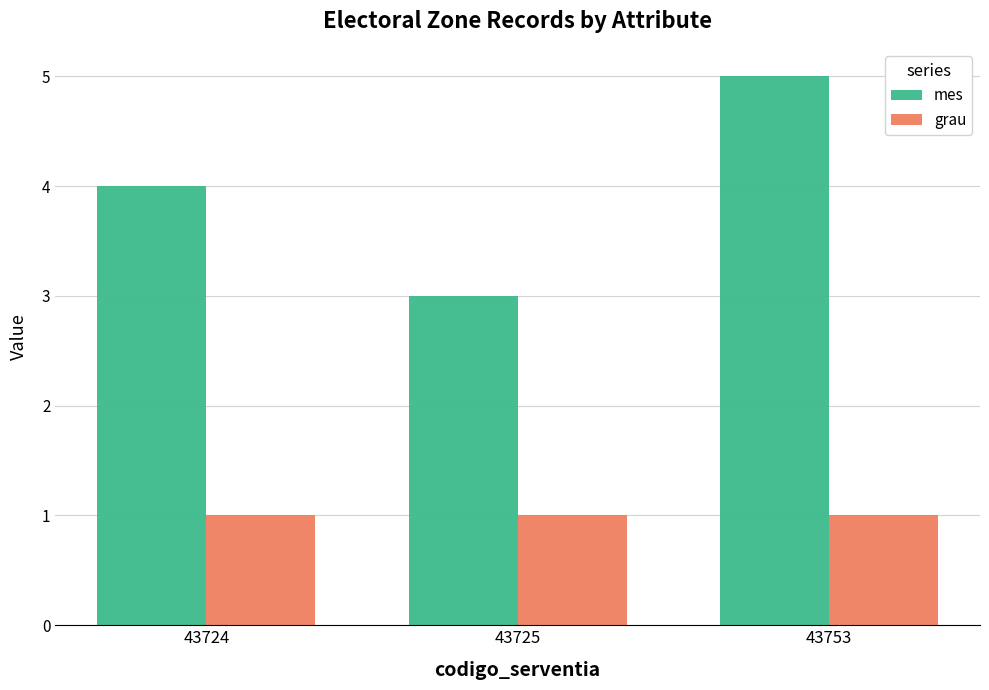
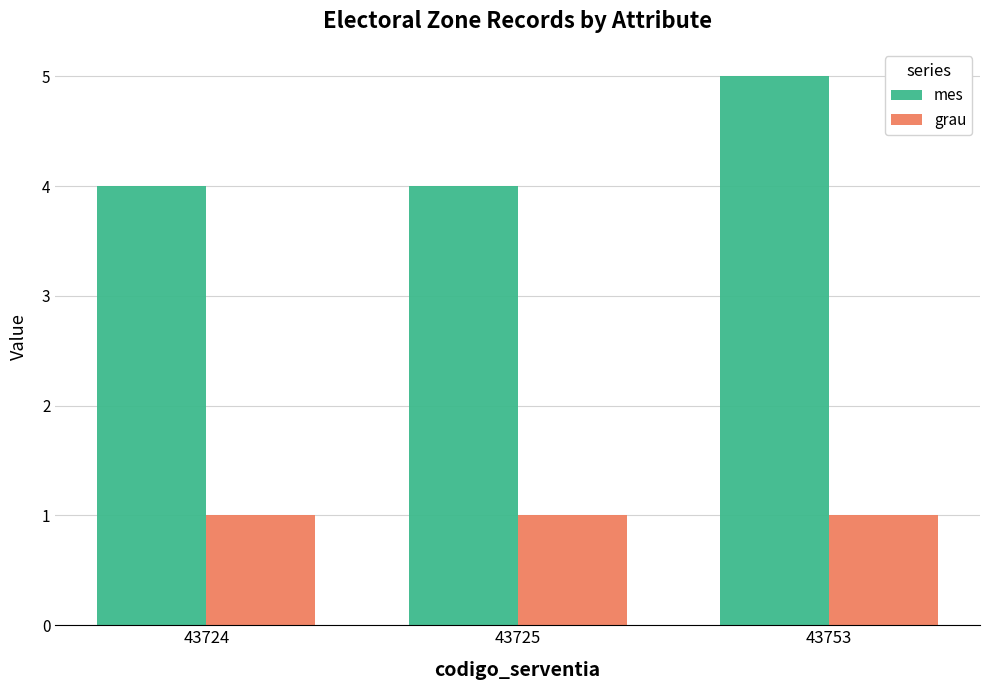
mes, 43725: 3 -> 4
